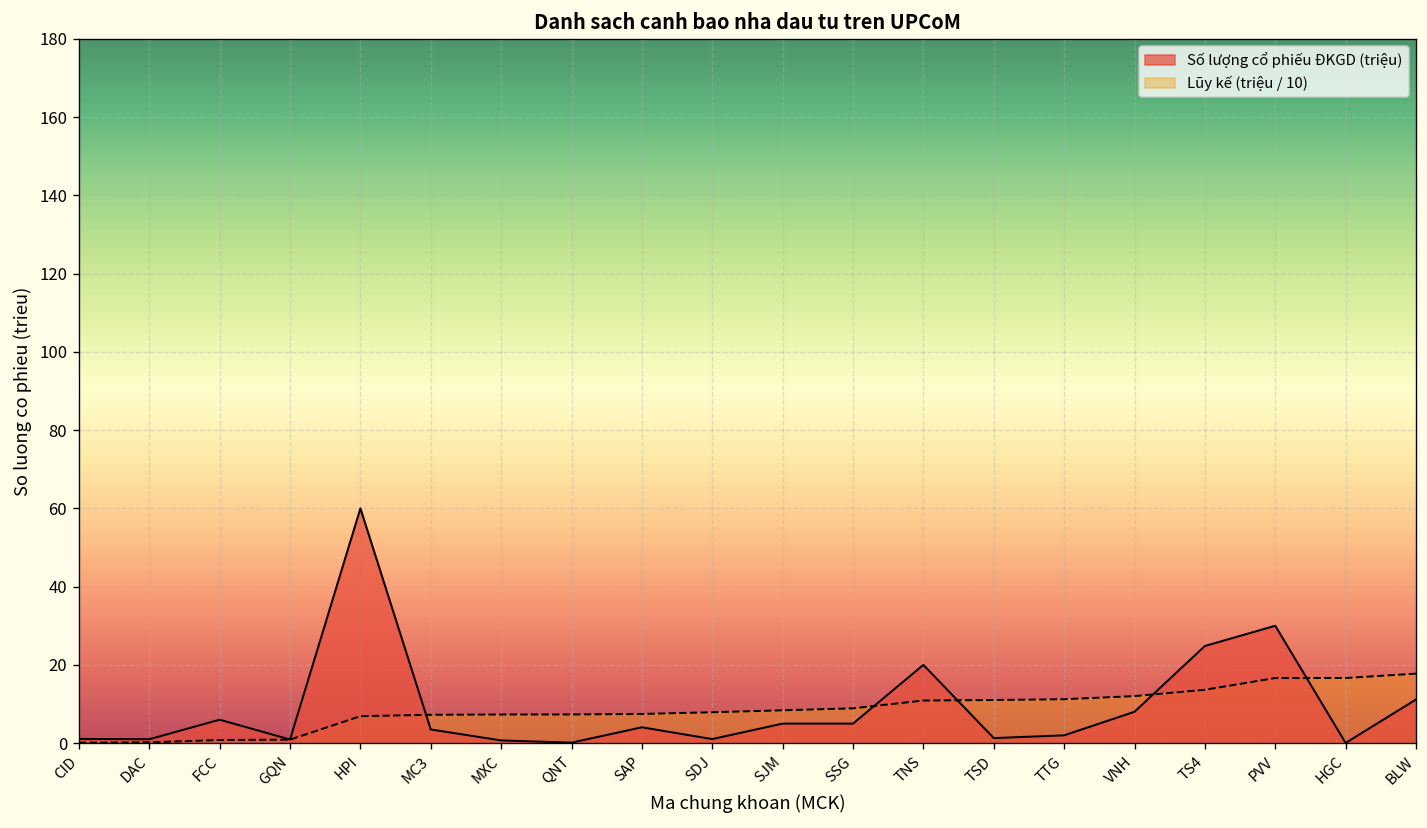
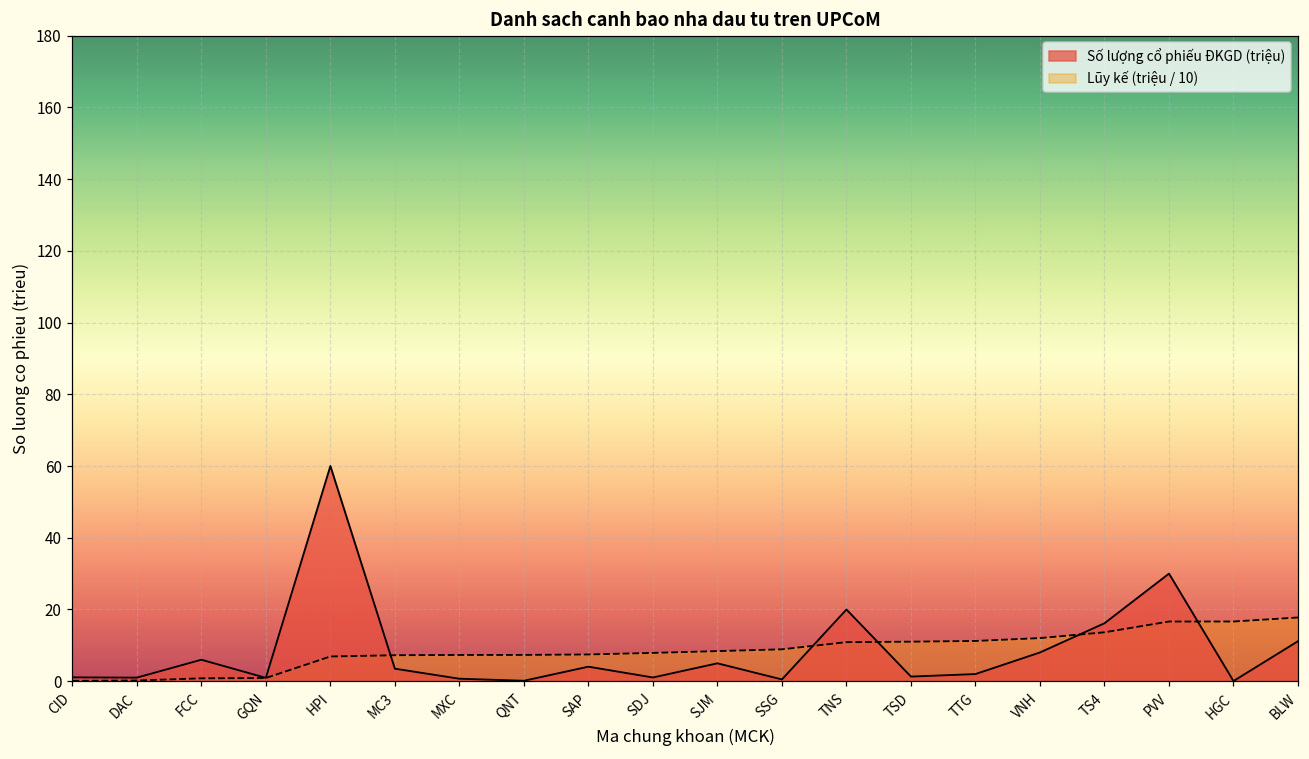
Số lượng cổ phiếu ĐKGD (triệu), SSG: 5 -> 1
Số lượng cổ phiếu ĐKGD (triệu), TS4: 25 -> 16
